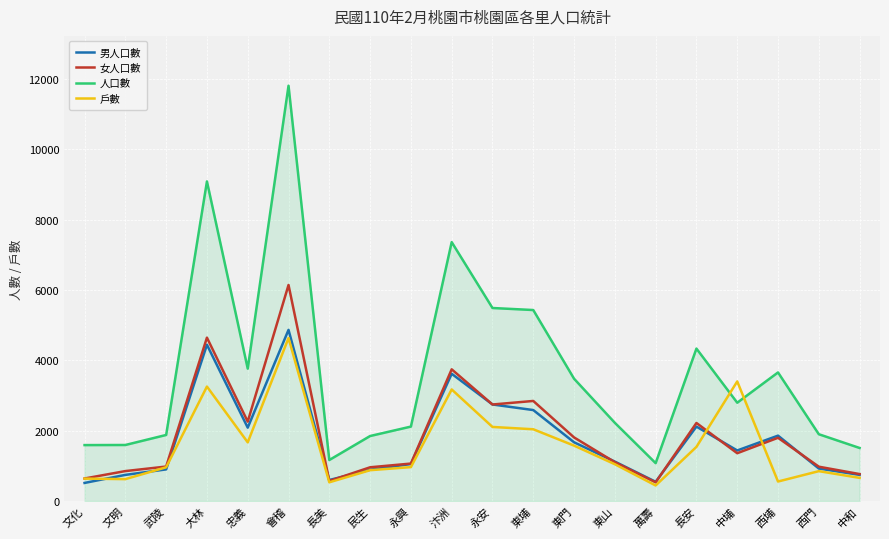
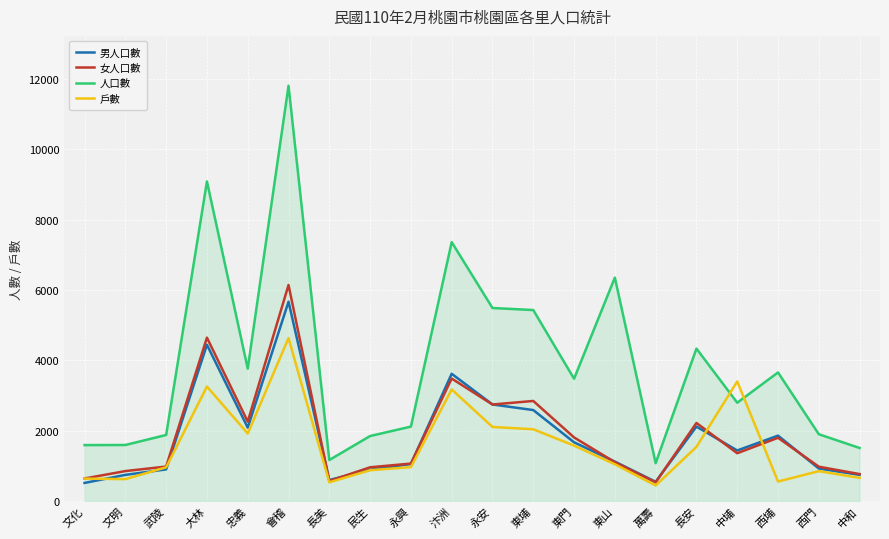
戶數, 忠義: 1700 -> 1900
男人口數, 會稽: 4900 -> 5700
女人口數, 汴洲: 3700 -> 3500
人口數, 東山: 2200 -> 6400
